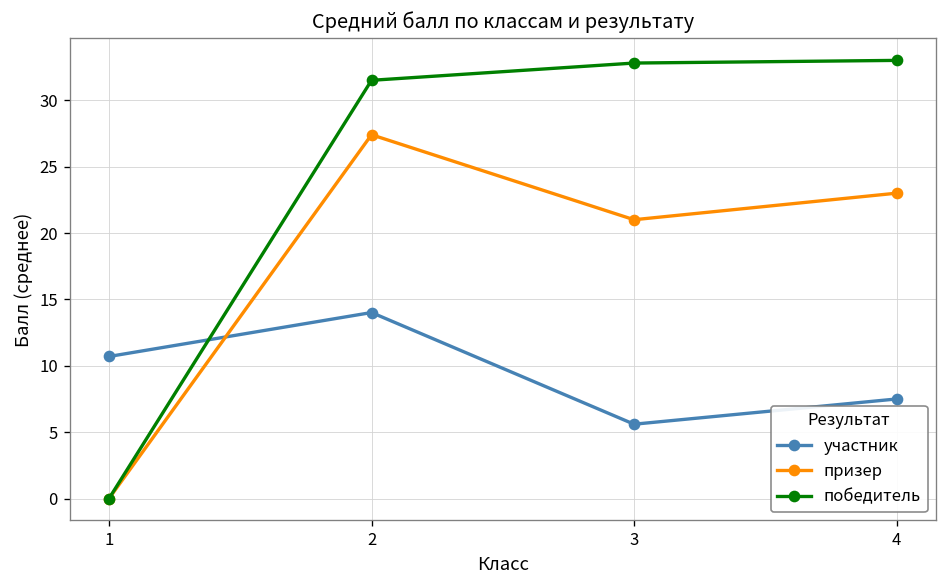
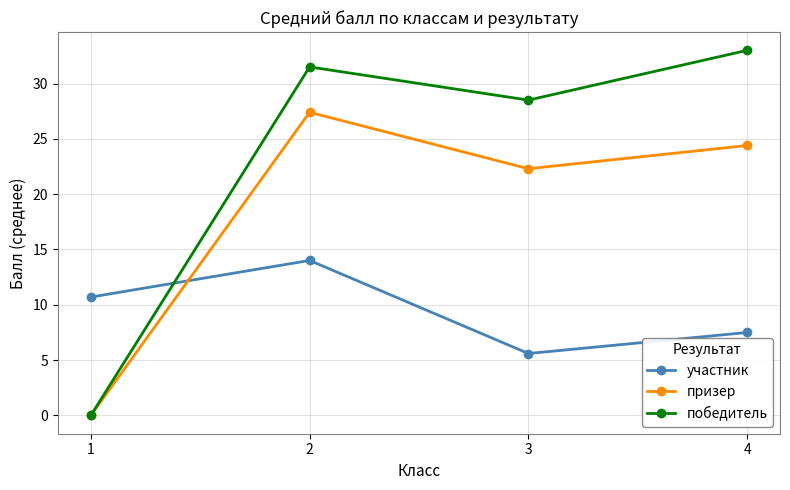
призер, 3: 21.0 -> 22.3
победитель, 3: 32.8 -> 28.5
призер, 4: 23.0 -> 24.4
